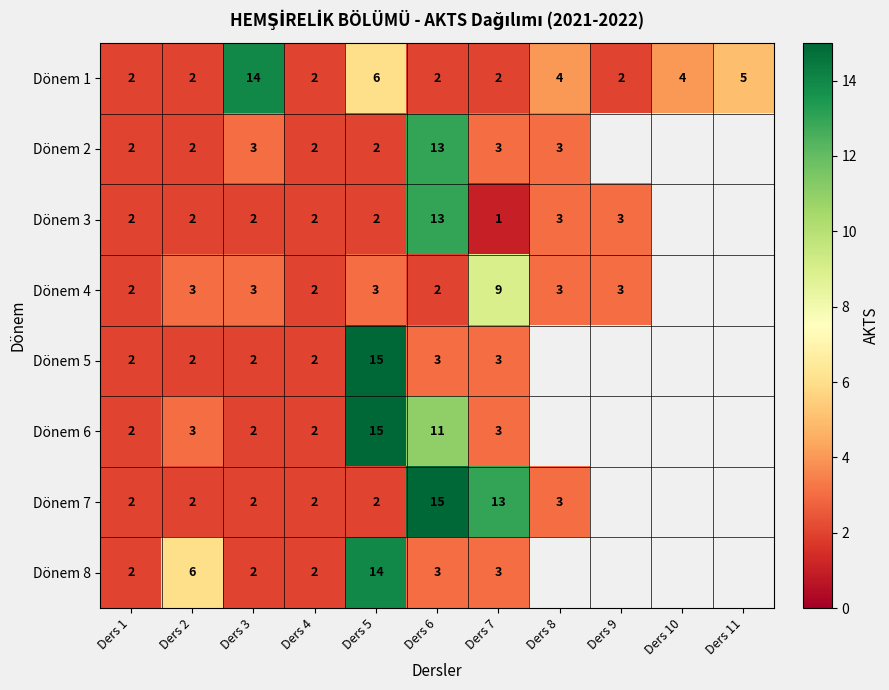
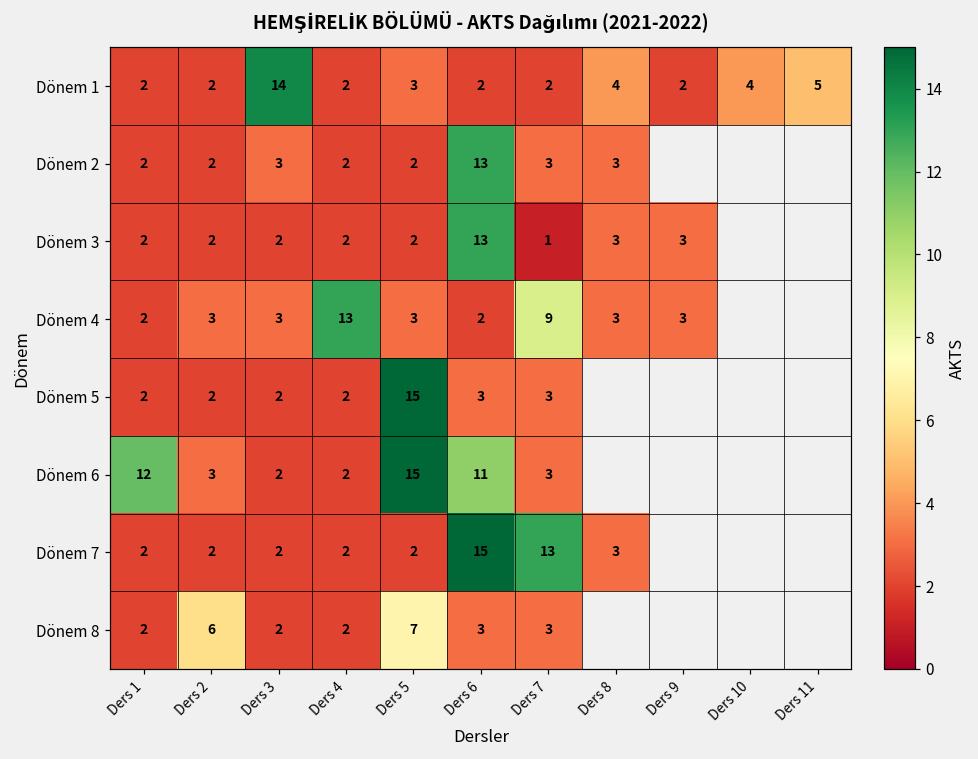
Dönem 1, Ders 5: 6 -> 3
Dönem 4, Ders 4: 2 -> 13
Dönem 6, Ders 1: 2 -> 12
Dönem 8, Ders 5: 14 -> 7
